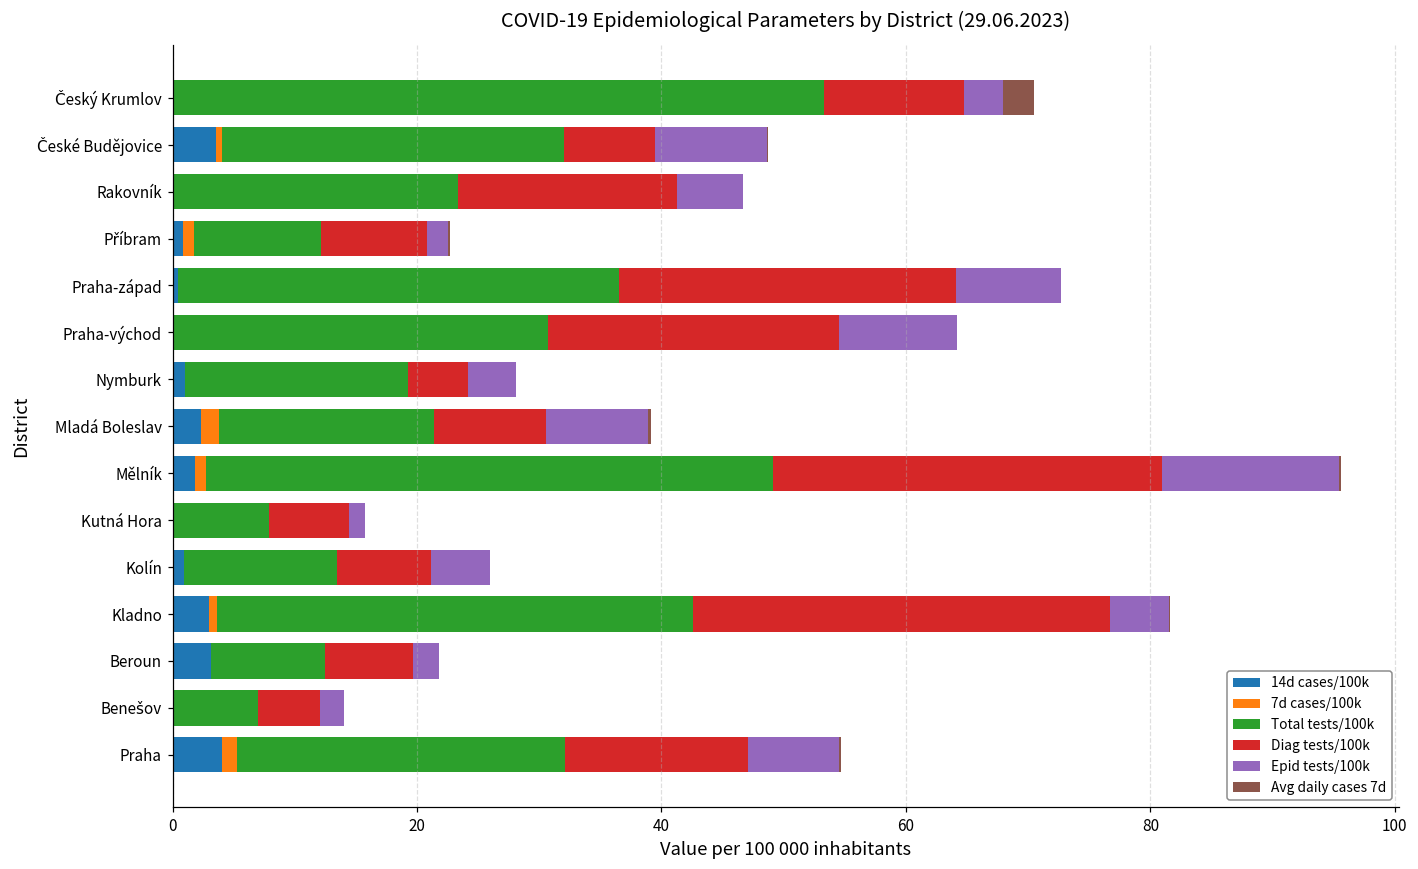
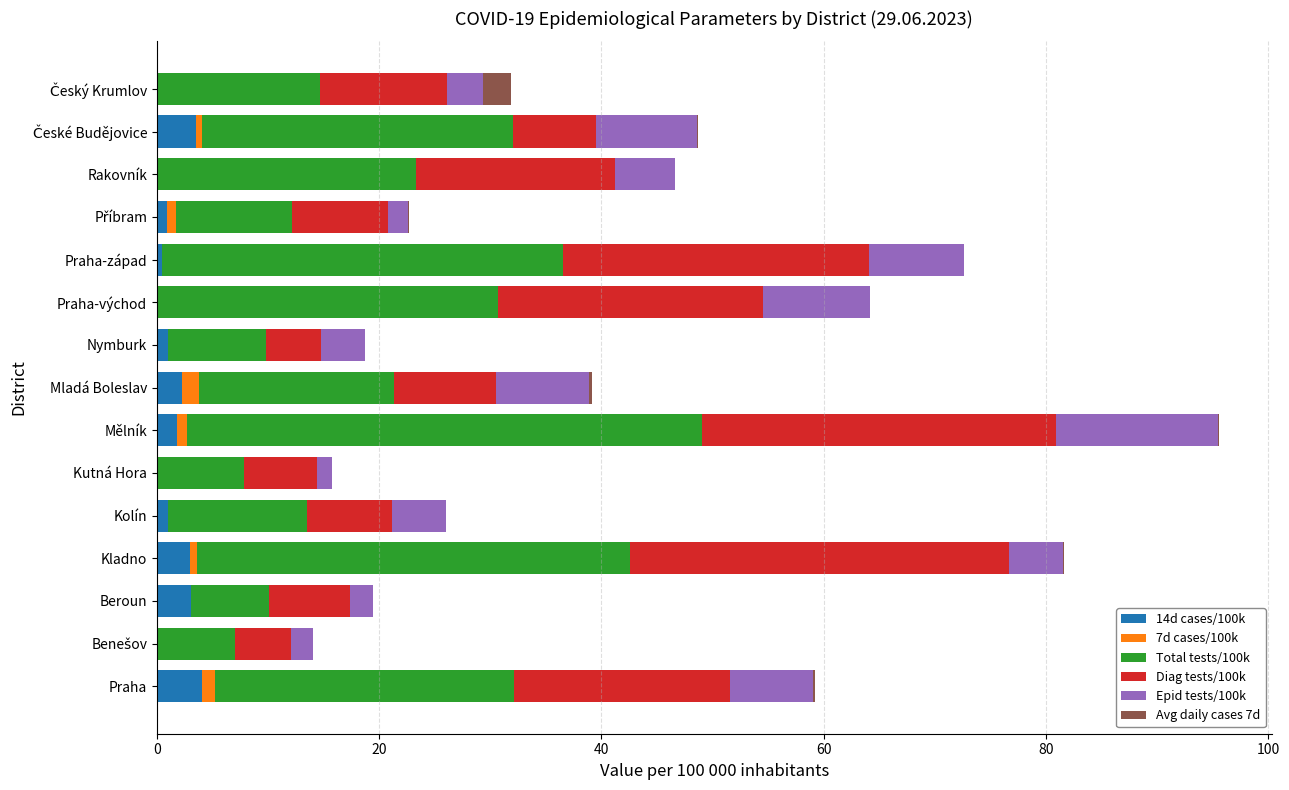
Total tests/100k, Český Krumlov: 53.3 -> 14.7
Total tests/100k, Nymburk: 18.3 -> 8.9
Total tests/100k, Beroun: 9.3 -> 7.0
Diag tests/100k, Praha: 15.0 -> 19.5
